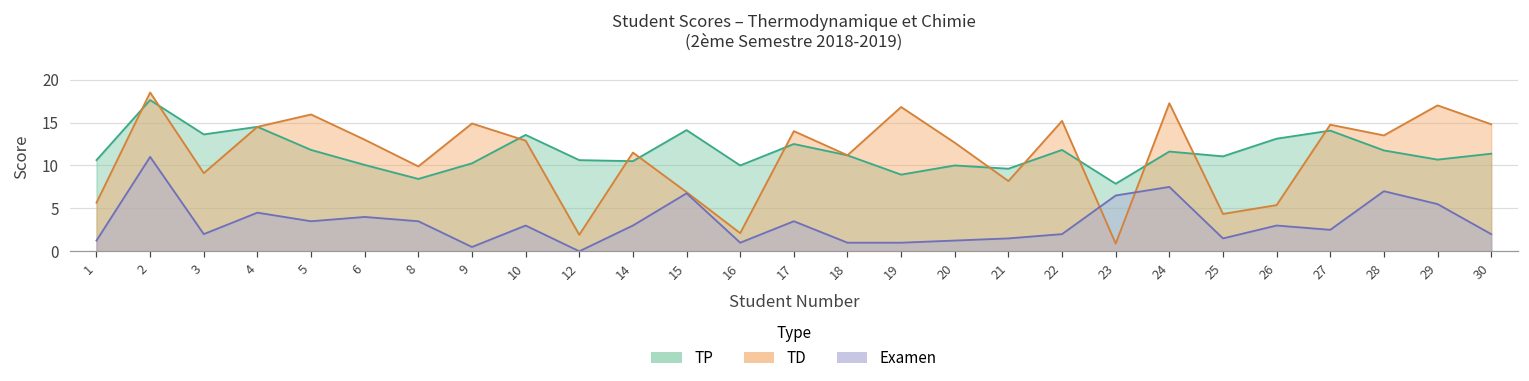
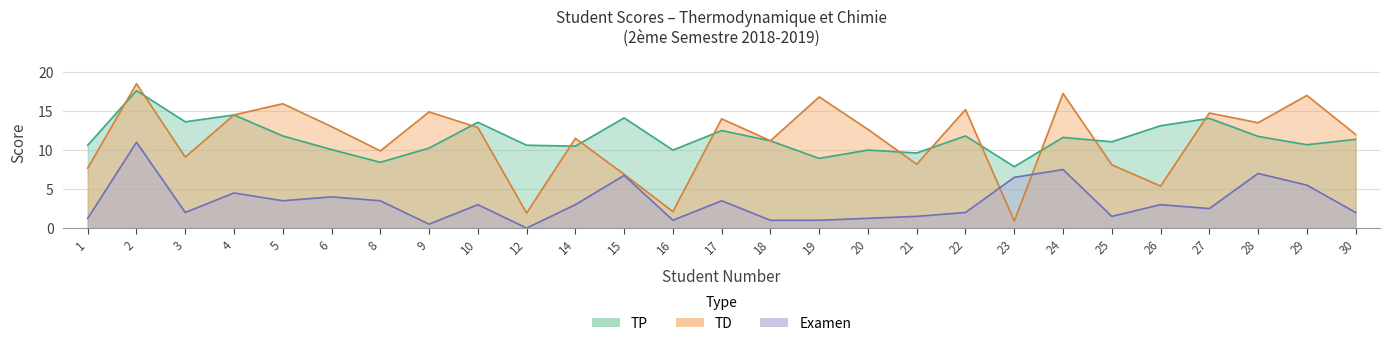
TD, 1: 6 -> 8
TD, 25: 4 -> 8
TD, 30: 15 -> 12
